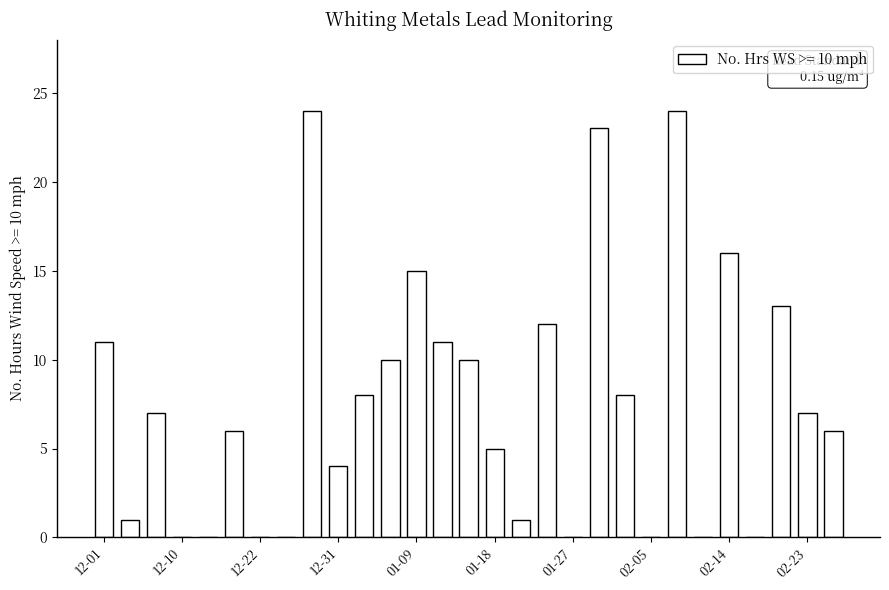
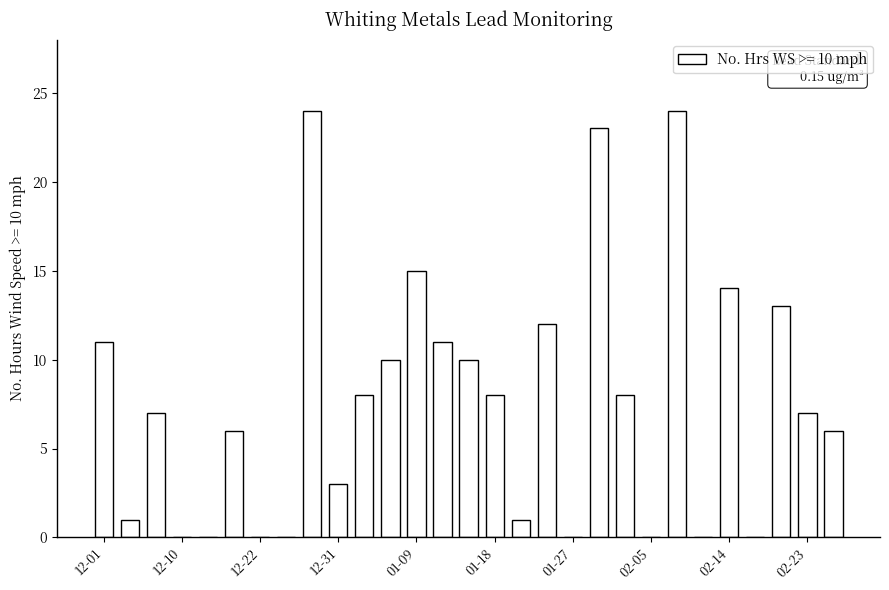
12-31: 4 -> 3
01-18: 5 -> 8
02-14: 16 -> 14
